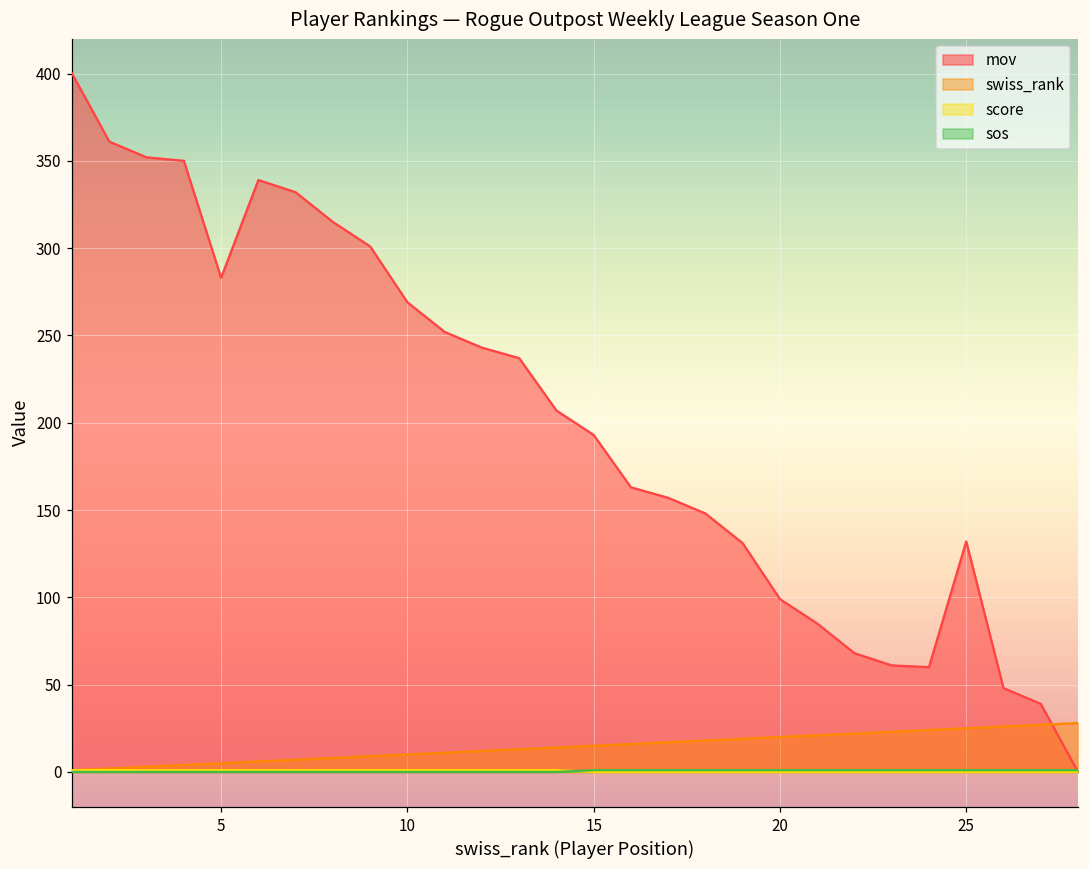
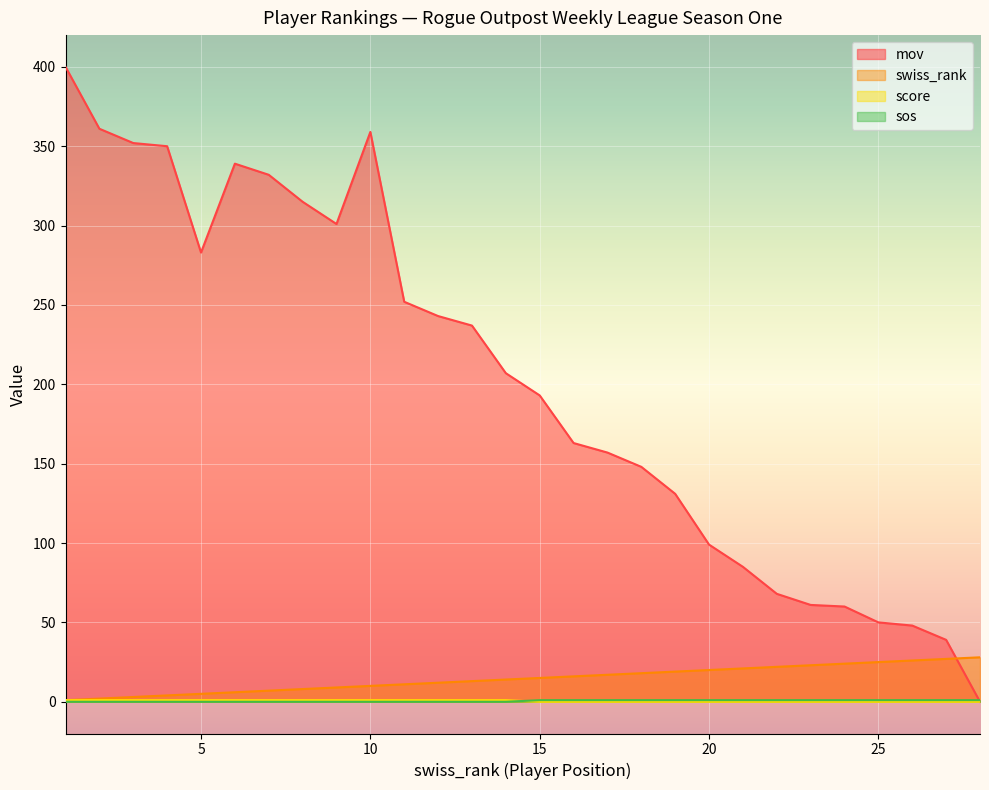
mov, 10: 269 -> 359
mov, 25: 132 -> 50
